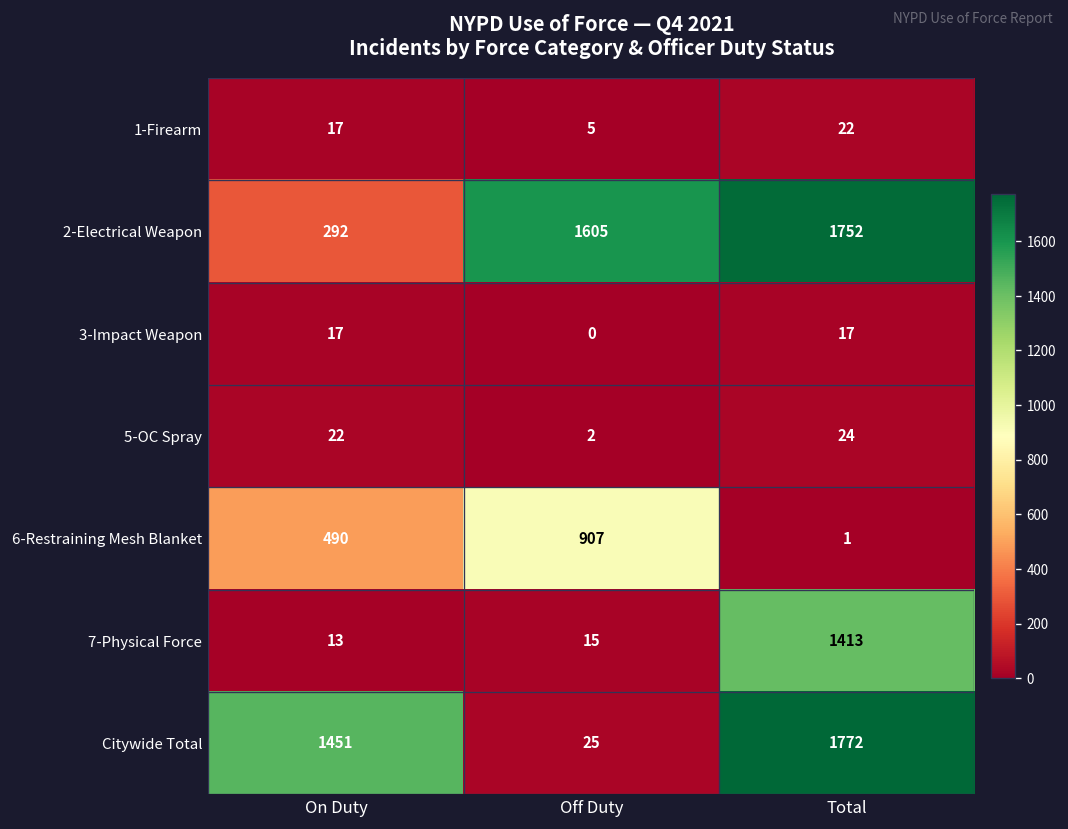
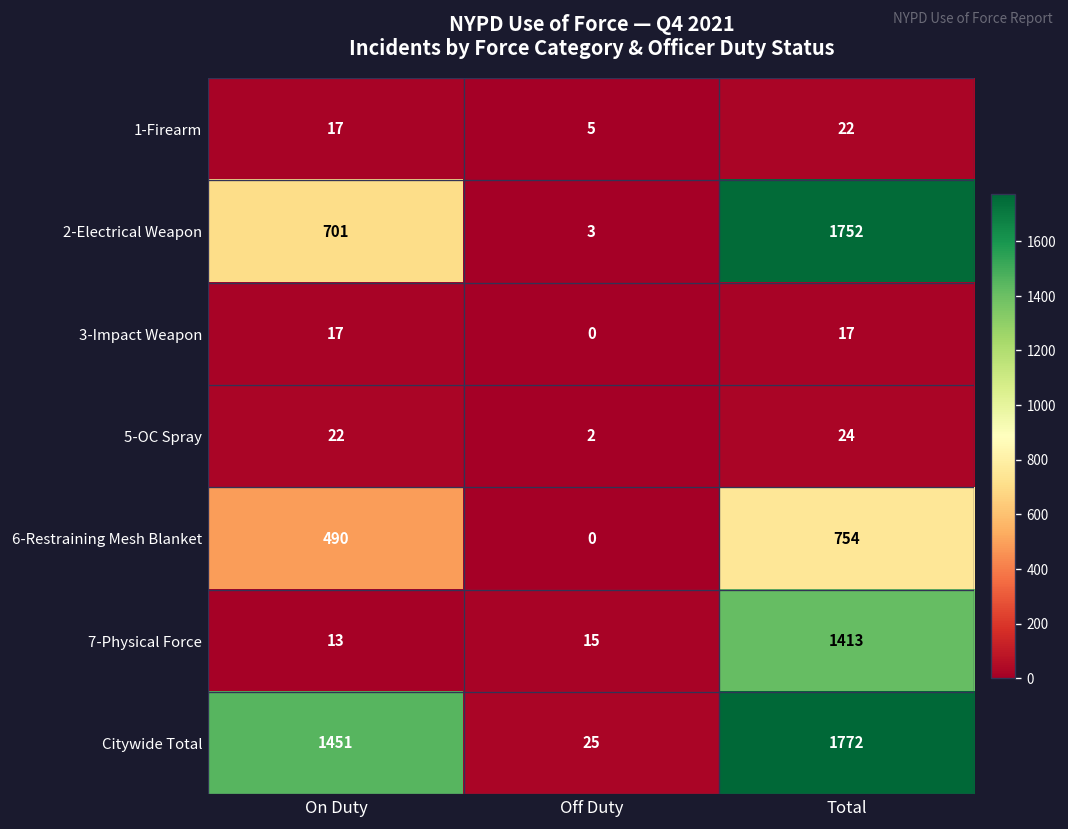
2-Electrical Weapon, On Duty: 292 -> 701
2-Electrical Weapon, Off Duty: 1605 -> 3
6-Restraining Mesh Blanket, Off Duty: 907 -> 0
6-Restraining Mesh Blanket, Total: 1 -> 754
